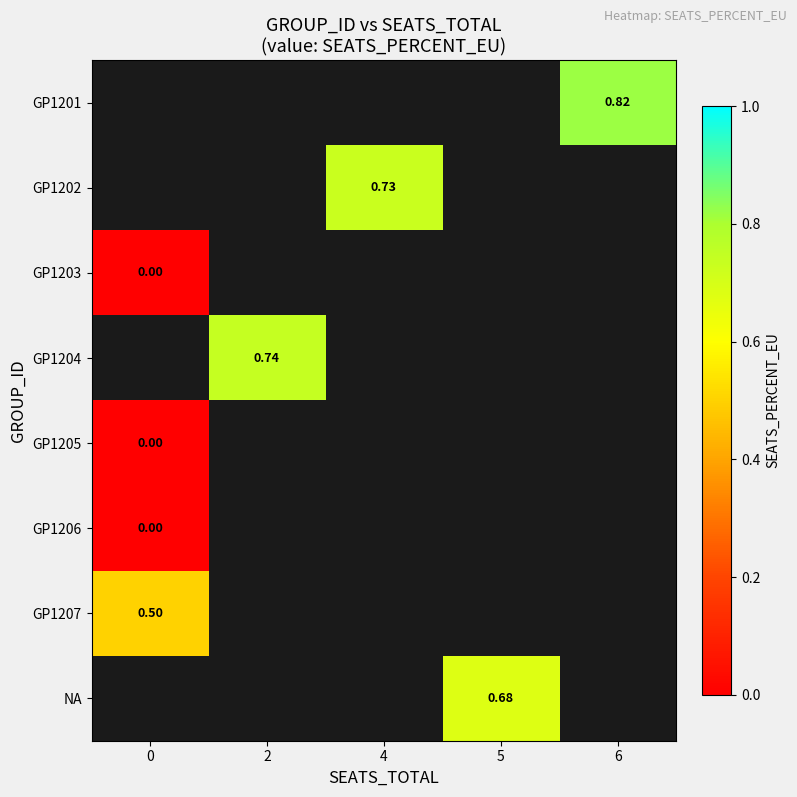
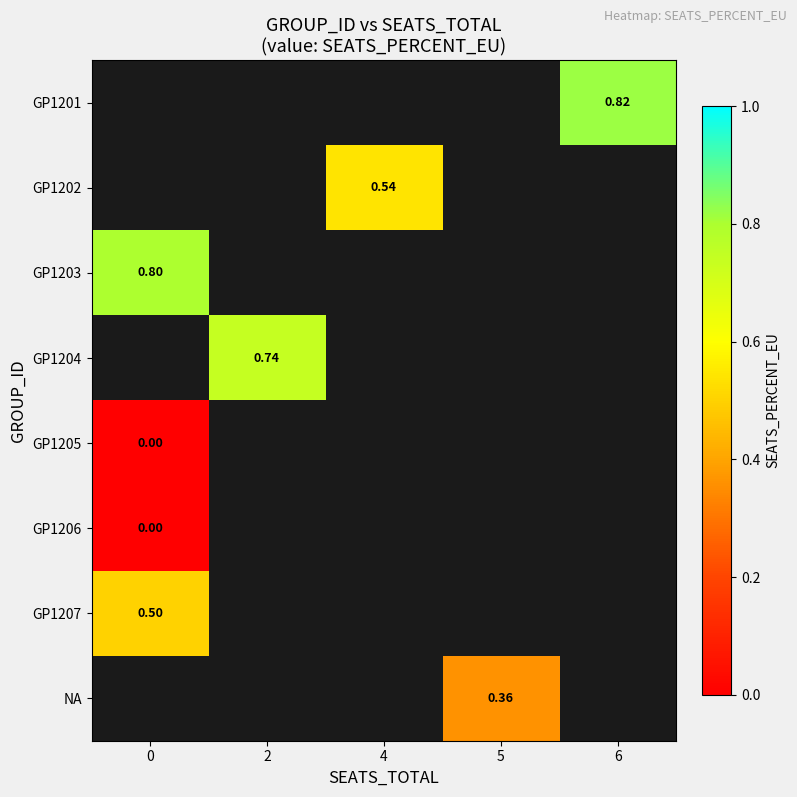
GP1202, 4: 0.73 -> 0.54
GP1203, 0: 0.00 -> 0.80
NA, 5: 0.68 -> 0.36
